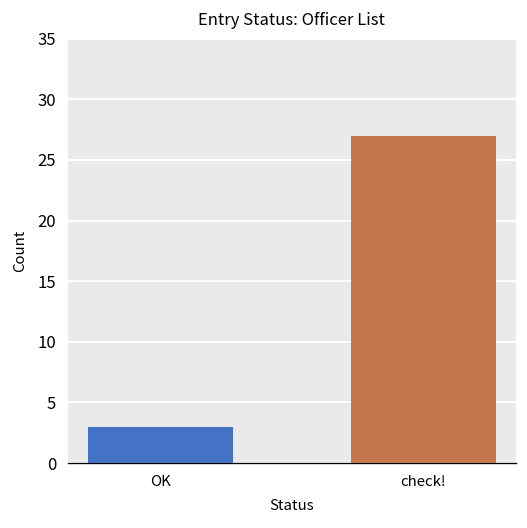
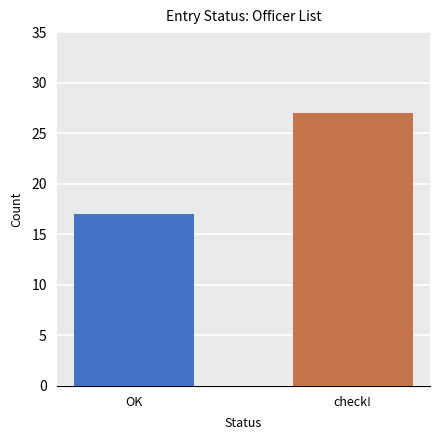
OK: 3 -> 17
